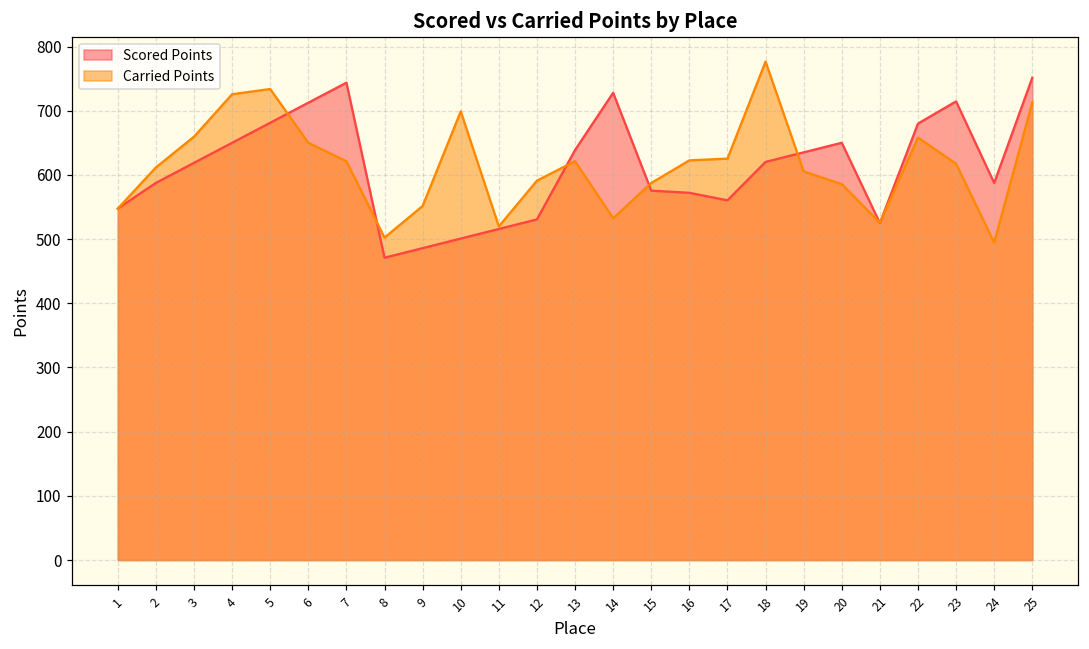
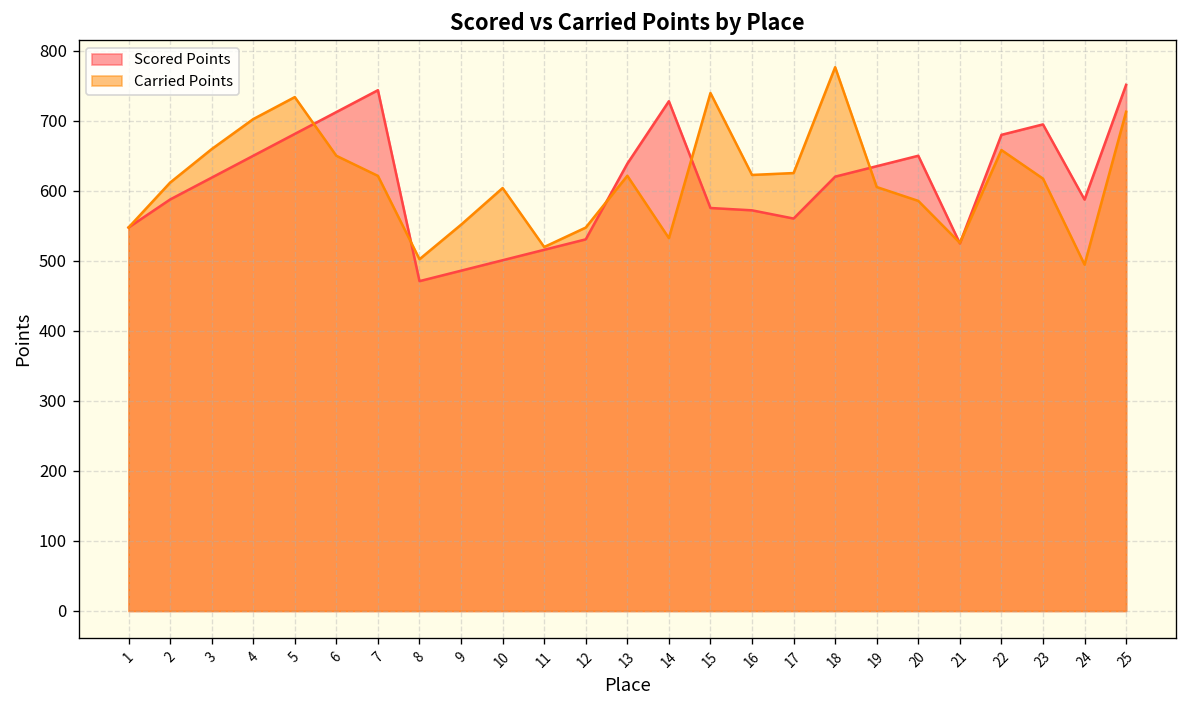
Carried Points, 4: 730 -> 700
Carried Points, 10: 700 -> 600
Carried Points, 12: 590 -> 550
Carried Points, 15: 590 -> 740
Scored Points, 23: 710 -> 690
